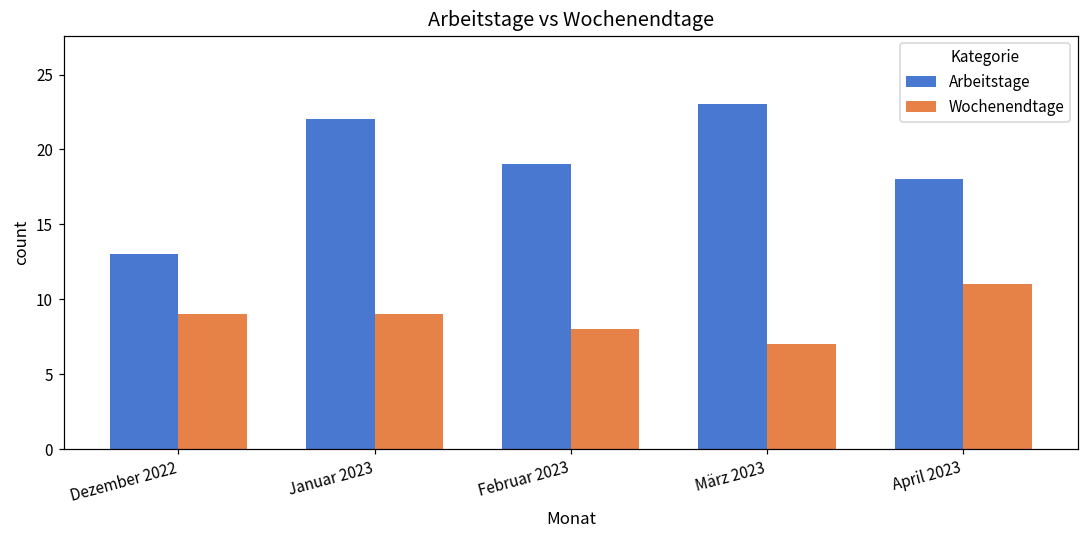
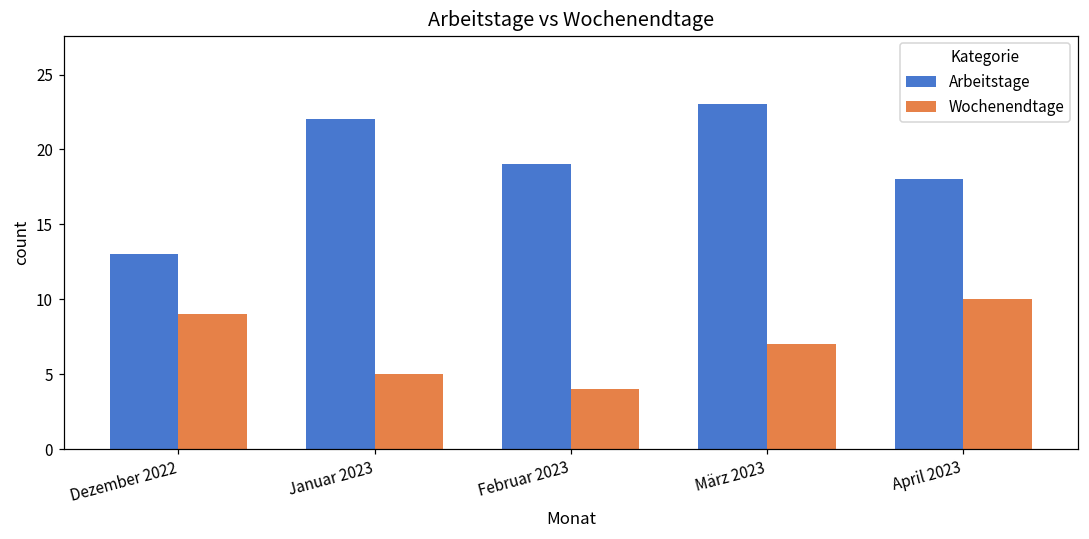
Wochenendtage, Januar 2023: 9 -> 5
Wochenendtage, Februar 2023: 8 -> 4
Wochenendtage, April 2023: 11 -> 10
